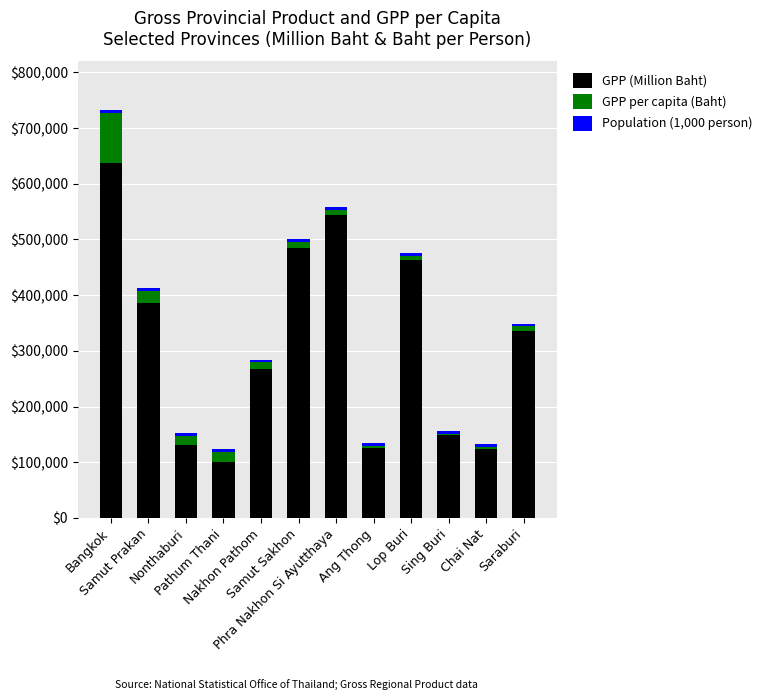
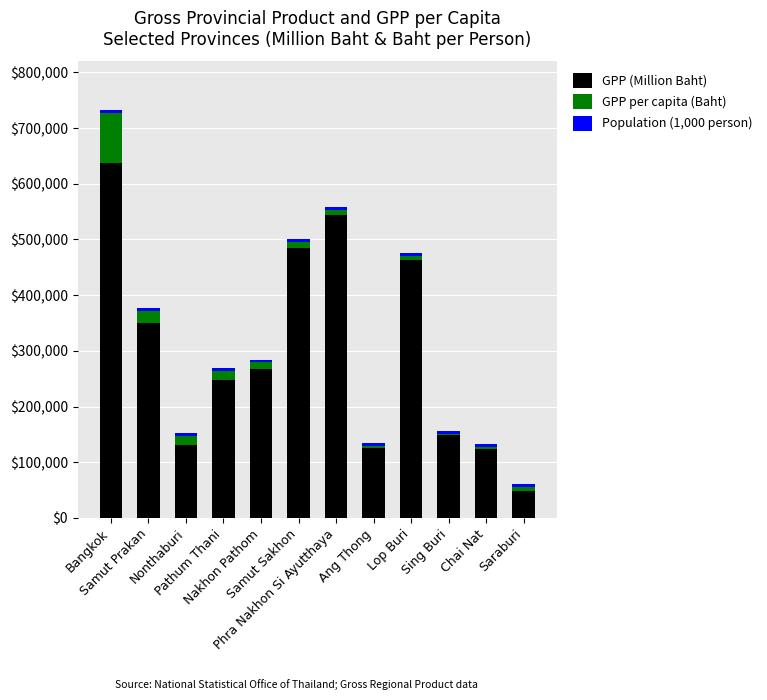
GPP (Million Baht), Samut Prakan: $390,000 -> $350,000
GPP (Million Baht), Pathum Thani: $100,000 -> $250,000
GPP (Million Baht), Saraburi: $340,000 -> $50,000
